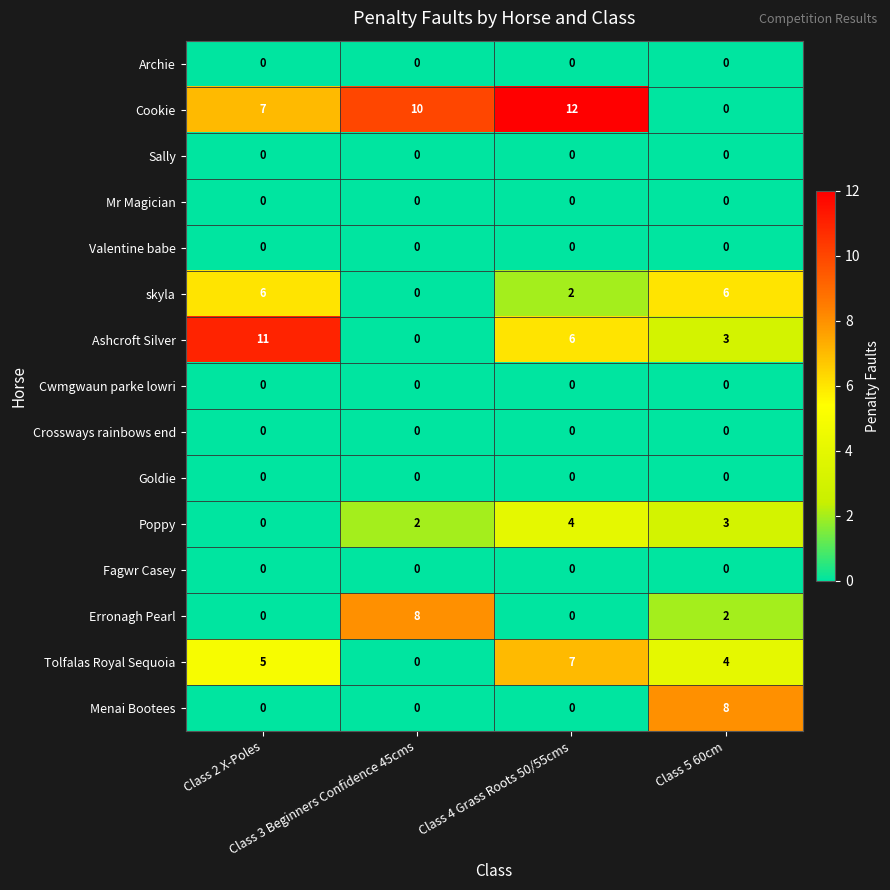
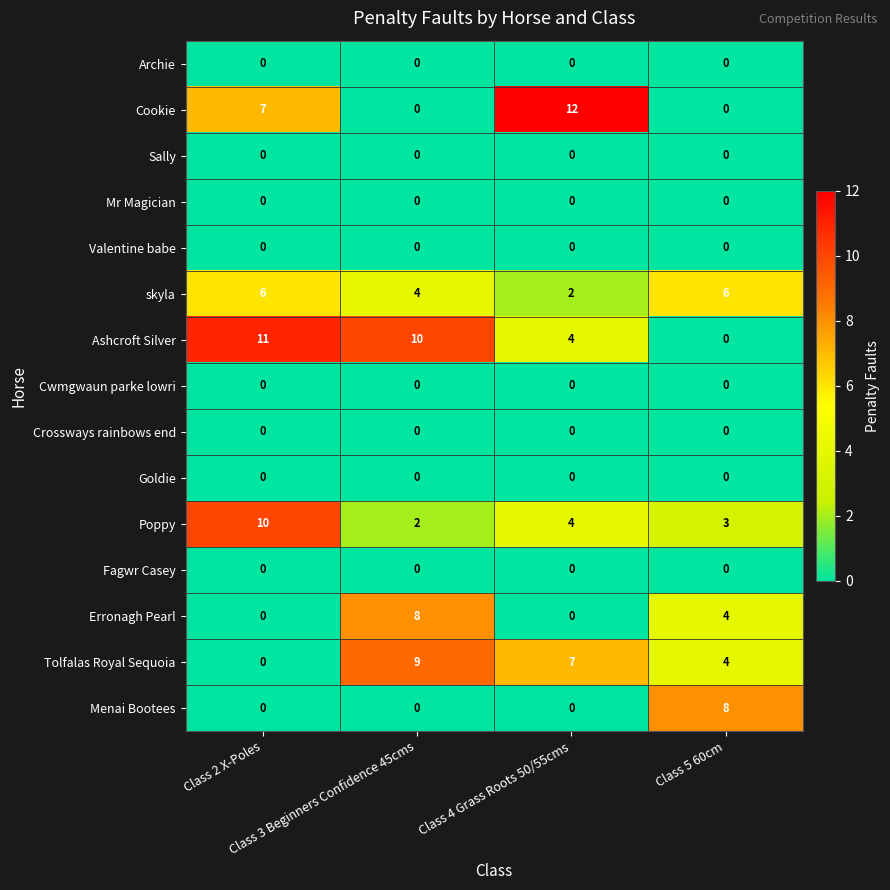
Cookie, Class 3 Beginners Confidence 45cms: 10 -> 0
skyla, Class 3 Beginners Confidence 45cms: 0 -> 4
Ashcroft Silver, Class 3 Beginners Confidence 45cms: 0 -> 10
Ashcroft Silver, Class 4 Grass Roots 50/55cms: 6 -> 4
Ashcroft Silver, Class 5 60cm: 3 -> 0
Poppy, Class 2 X-Poles: 0 -> 10
Erronagh Pearl, Class 5 60cm: 2 -> 4
Tolfalas Royal Sequoia, Class 2 X-Poles: 5 -> 0
Tolfalas Royal Sequoia, Class 3 Beginners Confidence 45cms: 0 -> 9
